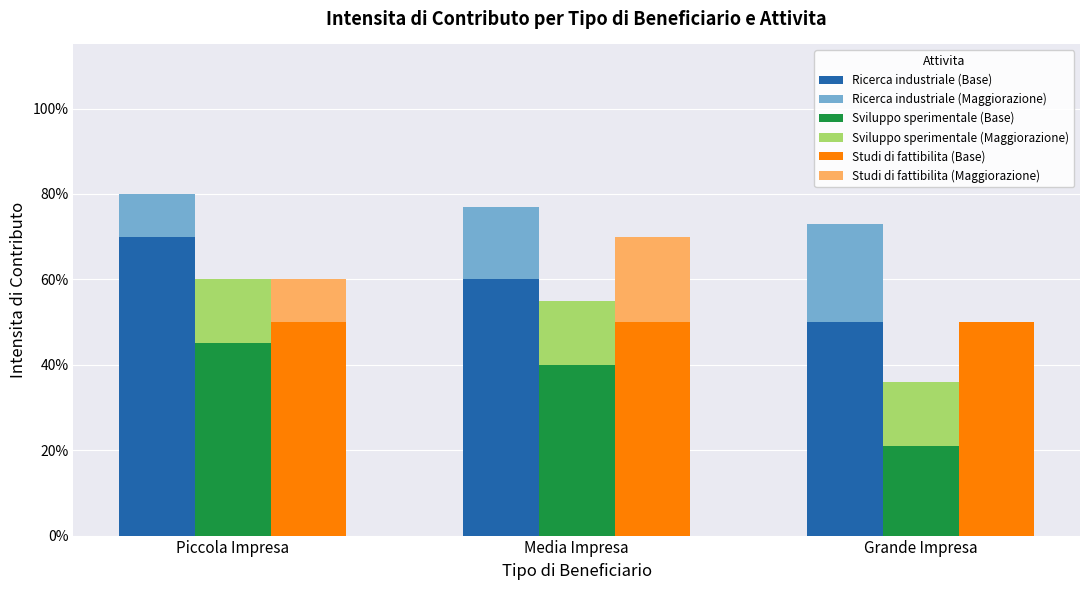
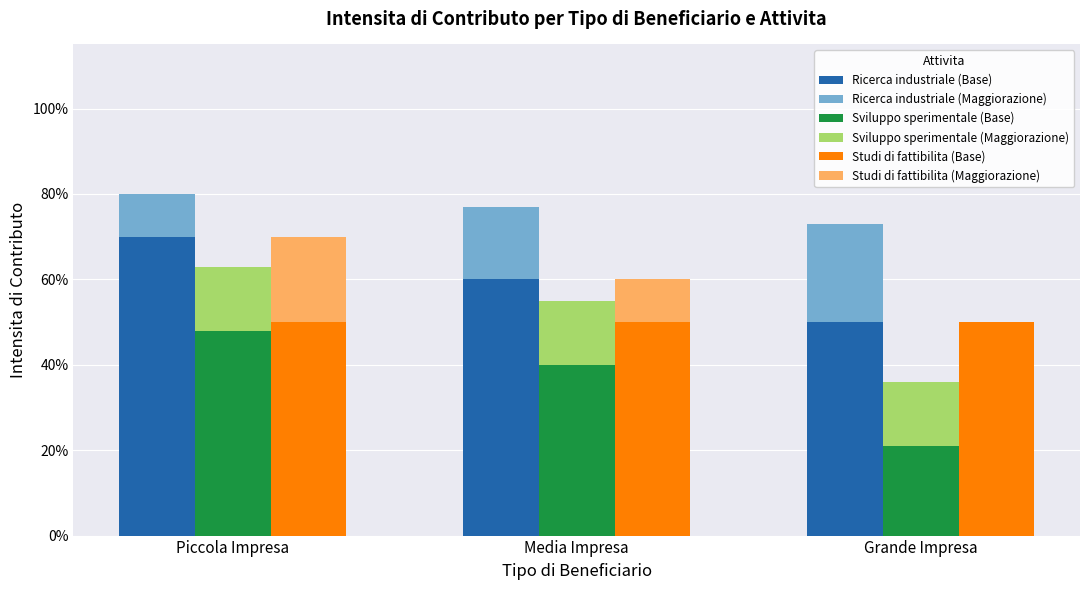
Sviluppo sperimentale (Base), Piccola Impresa: 45% -> 48%
Studi di fattibilita (Maggiorazione), Piccola Impresa: 10% -> 20%
Studi di fattibilita (Maggiorazione), Media Impresa: 20% -> 10%
